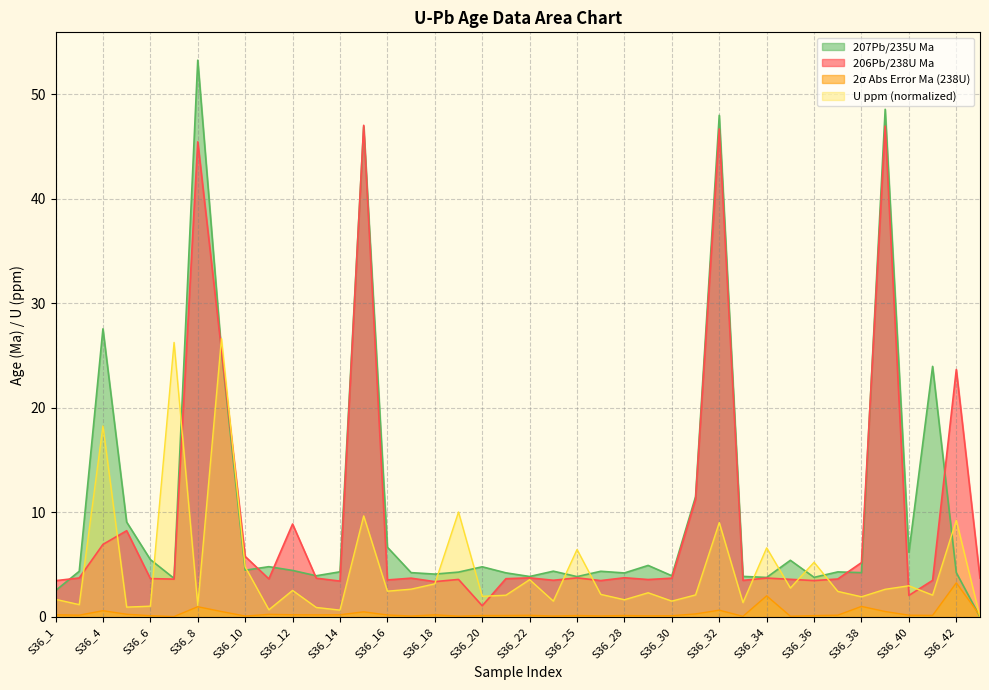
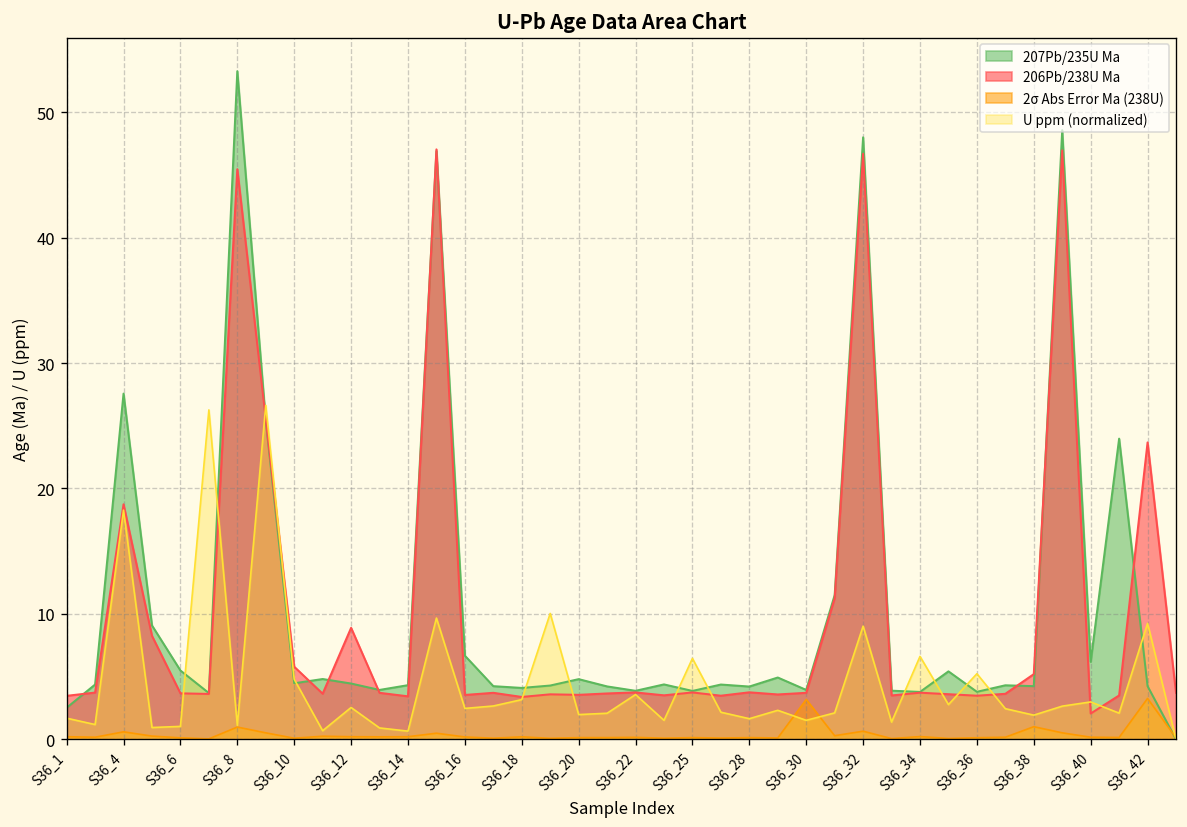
206Pb/238U Ma, S36_4: 6.9 -> 18.7
206Pb/238U Ma, S36_20: 1.1 -> 3.6
2σ Abs Error Ma (238U), S36_30: 0.1 -> 3.2
2σ Abs Error Ma (238U), S36_34: 2.0 -> 0.2
